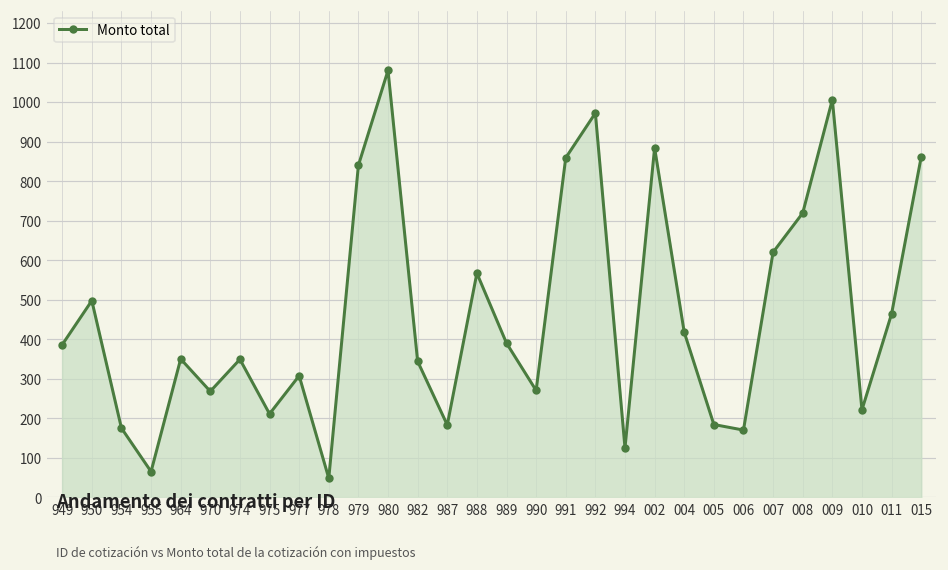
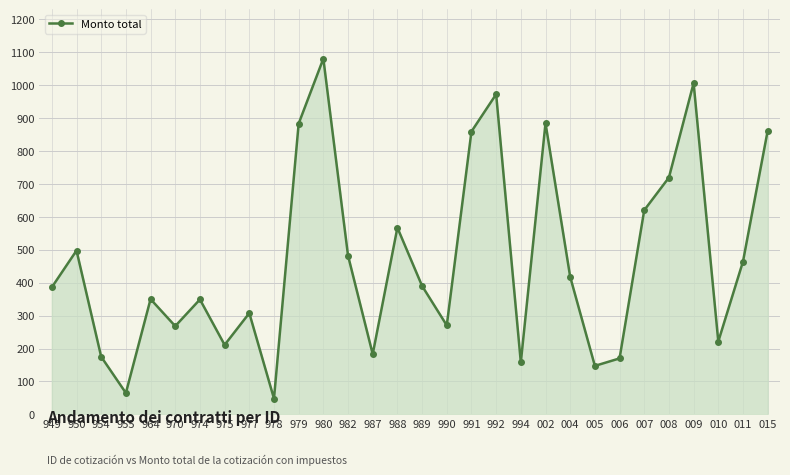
979: 840 -> 880
982: 340 -> 480
994: 120 -> 160
005: 180 -> 150
